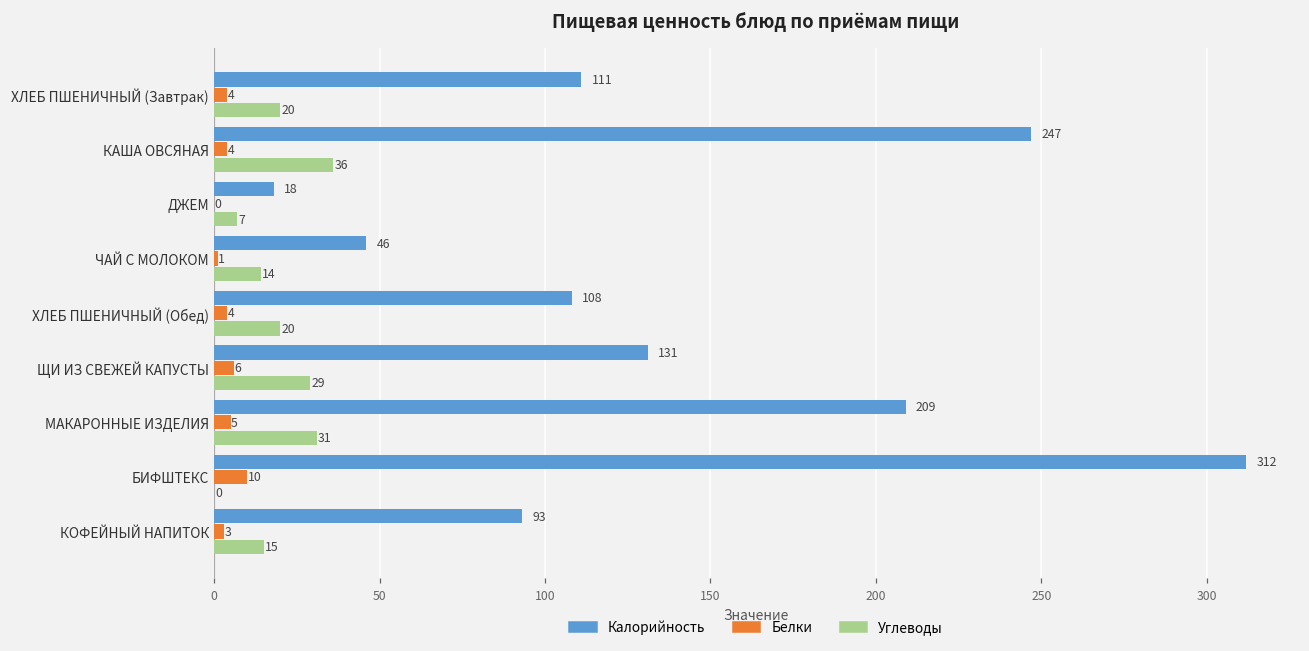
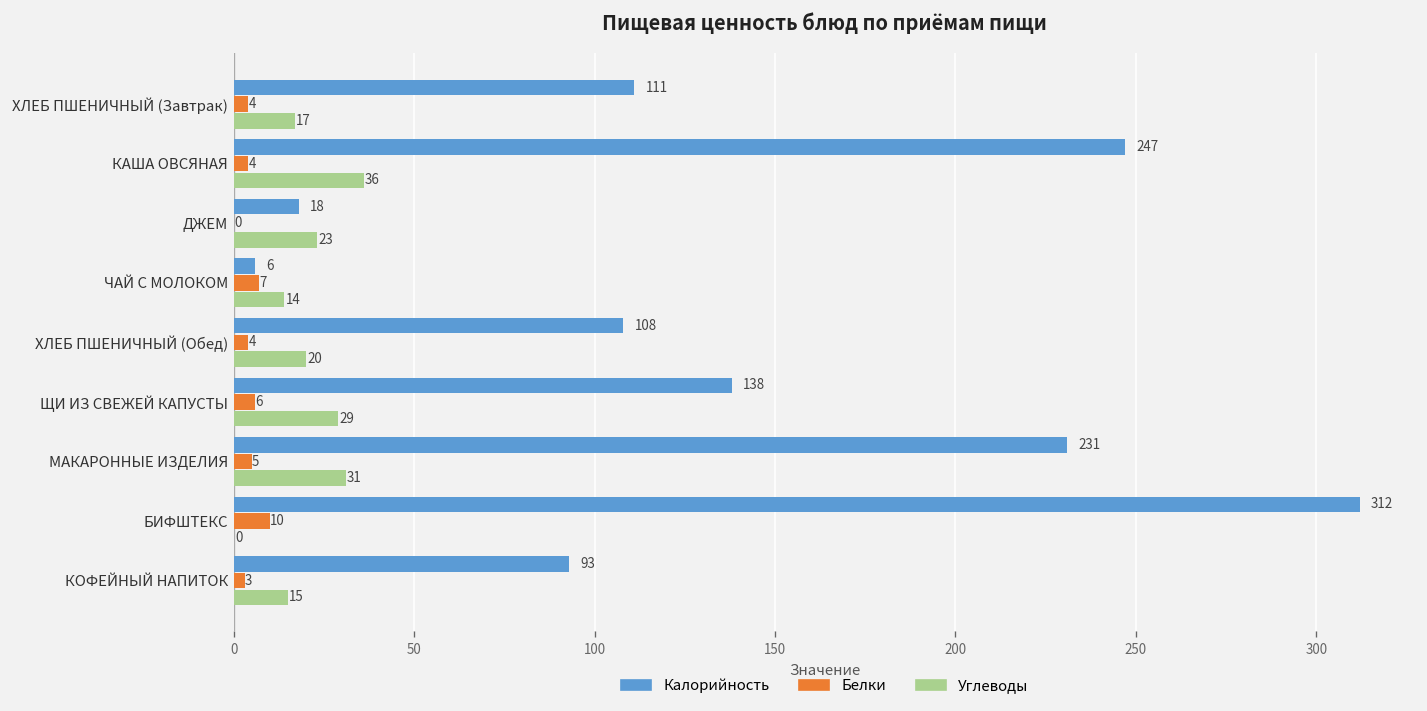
Углеводы, ХЛЕБ ПШЕНИЧНЫЙ (Завтрак): 20 -> 17
Углеводы, ДЖЕМ: 7 -> 23
Калорийность, ЧАЙ С МОЛОКОМ: 46 -> 6
Белки, ЧАЙ С МОЛОКОМ: 1 -> 7
Калорийность, ЩИ ИЗ СВЕЖЕЙ КАПУСТЫ: 131 -> 138
Калорийность, МАКАРОННЫЕ ИЗДЕЛИЯ: 209 -> 231
